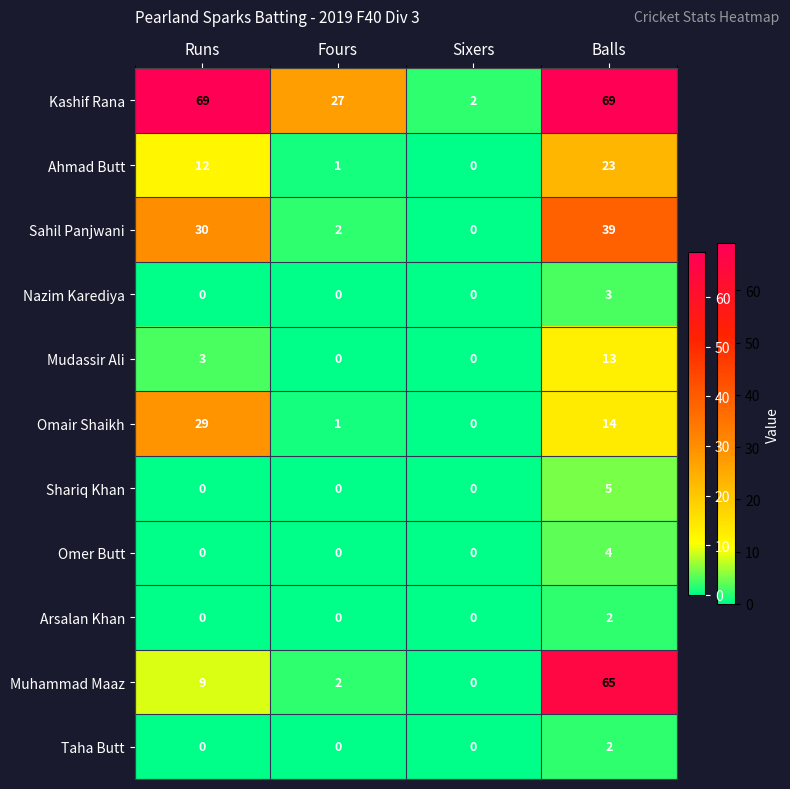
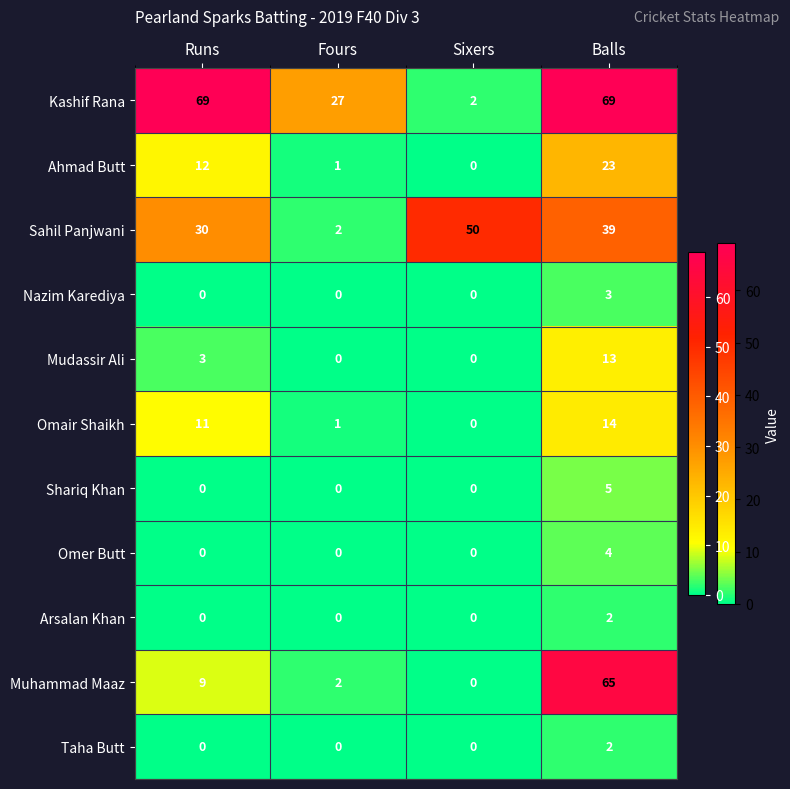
Sahil Panjwani, Sixers: 0 -> 50
Omair Shaikh, Runs: 29 -> 11
